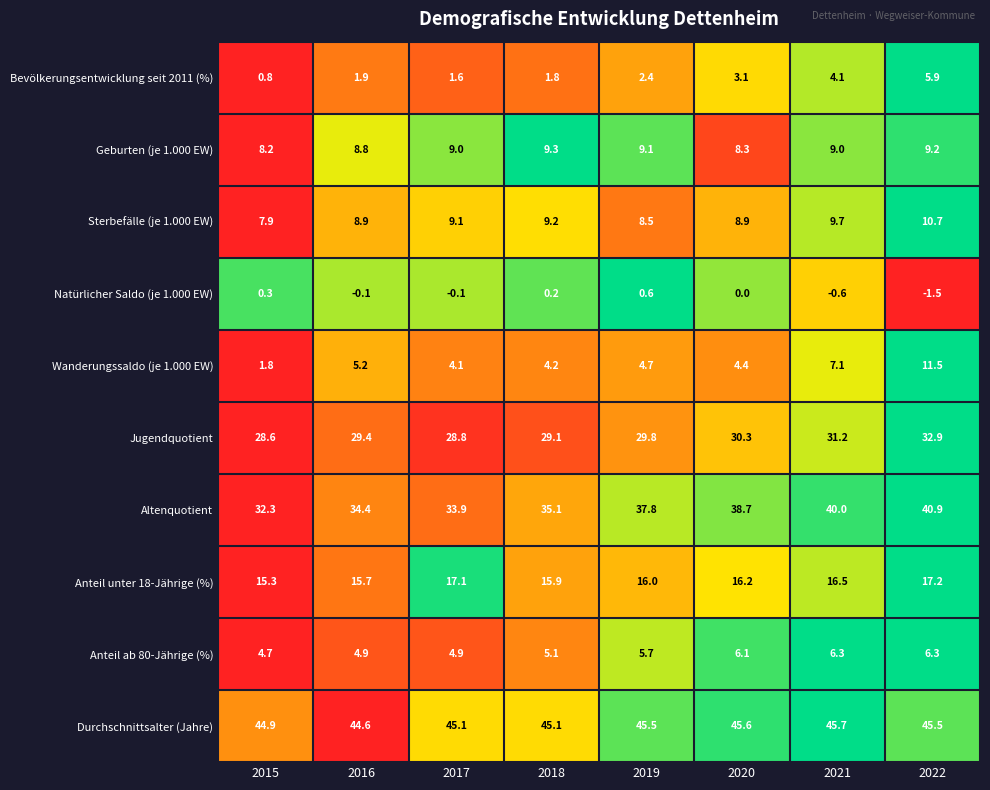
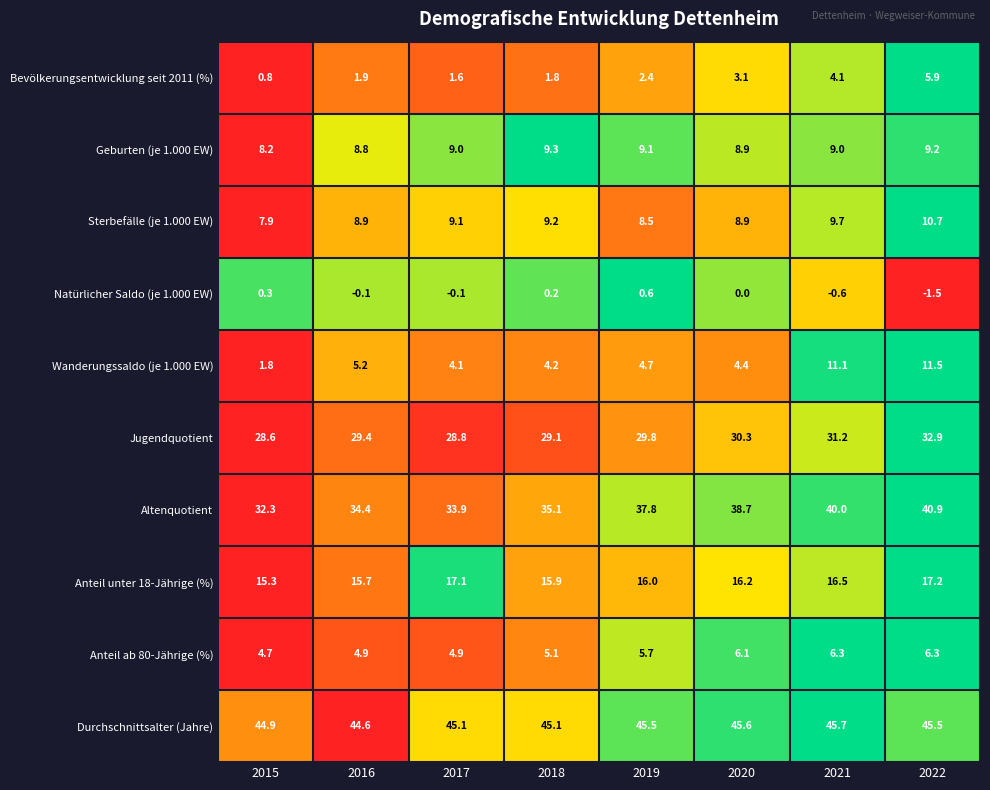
Geburten (je 1.000 EW), 2020: 8.3 -> 8.9
Wanderungssaldo (je 1.000 EW), 2021: 7.1 -> 11.1
